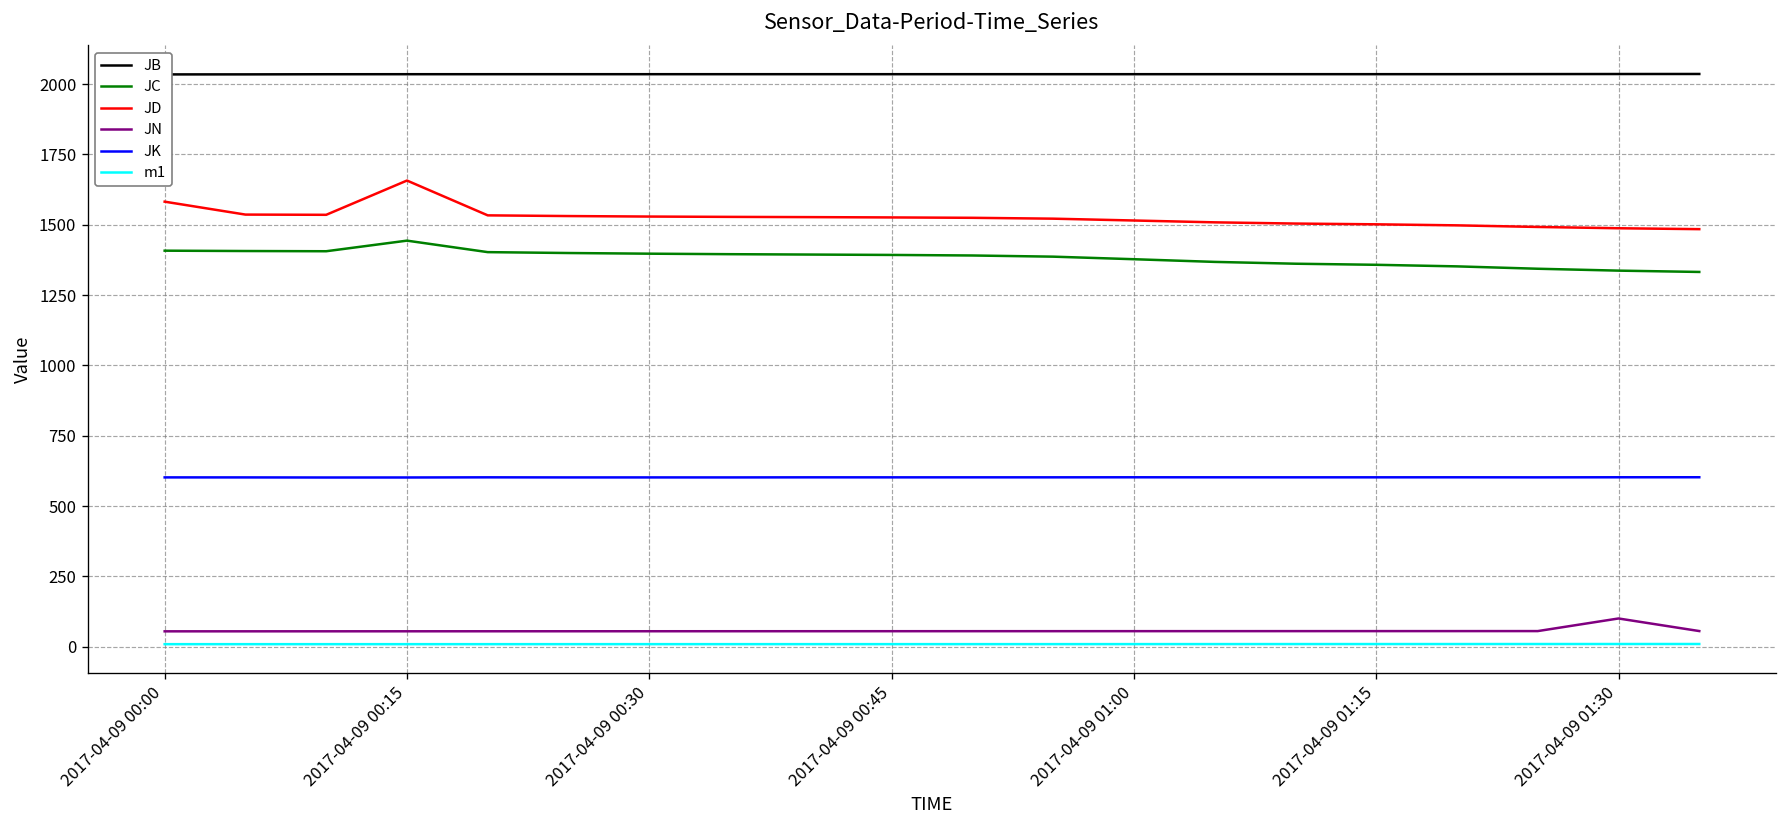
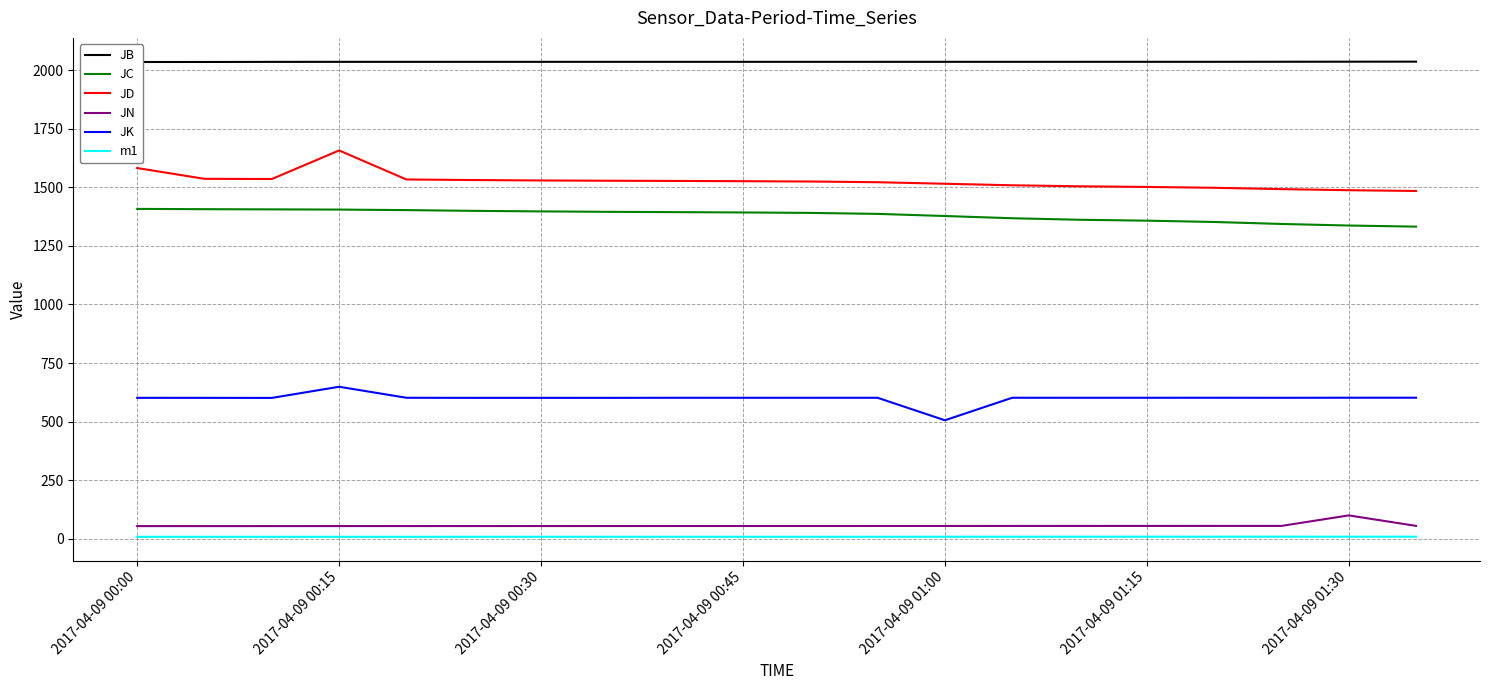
JC, 2017-04-09 00:15: 1440 -> 1400
JK, 2017-04-09 00:15: 600 -> 650
JK, 2017-04-09 01:00: 600 -> 510
